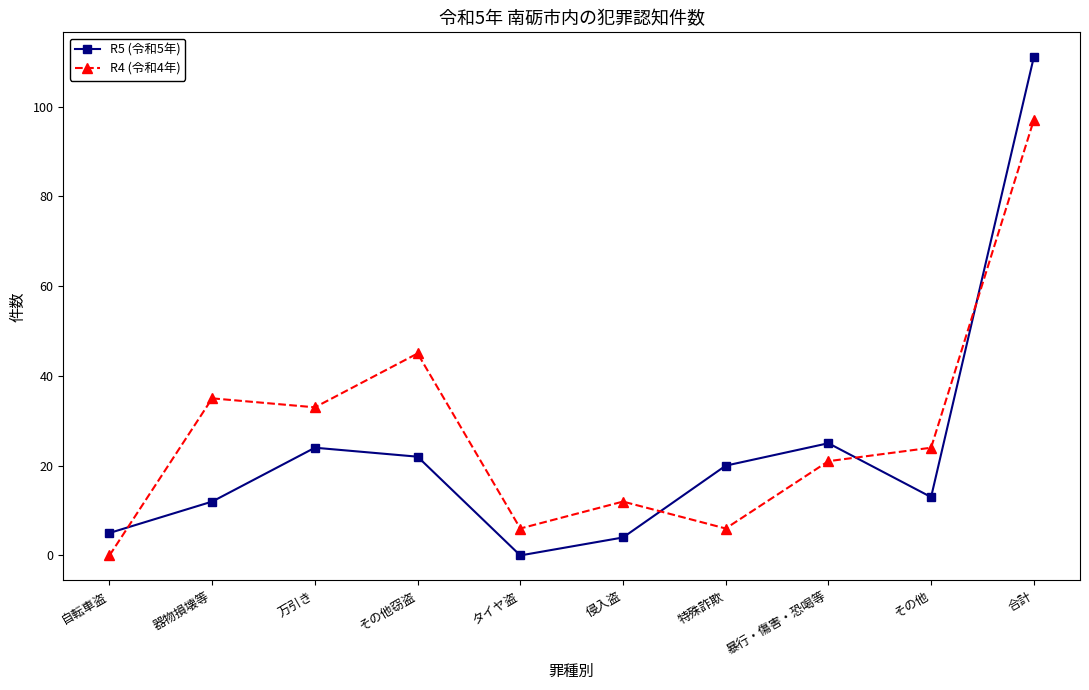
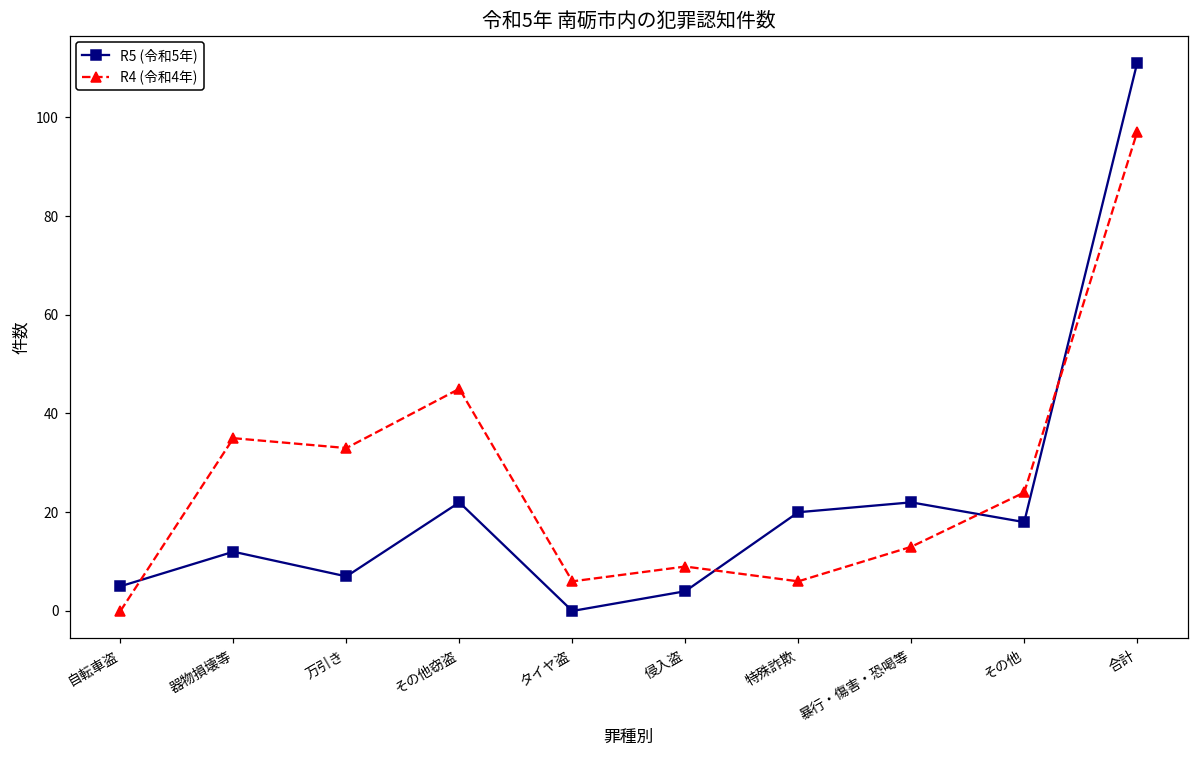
R5 (令和5年), 万引き: 24 -> 7
R4 (令和4年), 侵入盗: 12 -> 9
R5 (令和5年), 暴行・傷害・恐喝等: 25 -> 22
R4 (令和4年), 暴行・傷害・恐喝等: 21 -> 13
R5 (令和5年), その他: 13 -> 18
